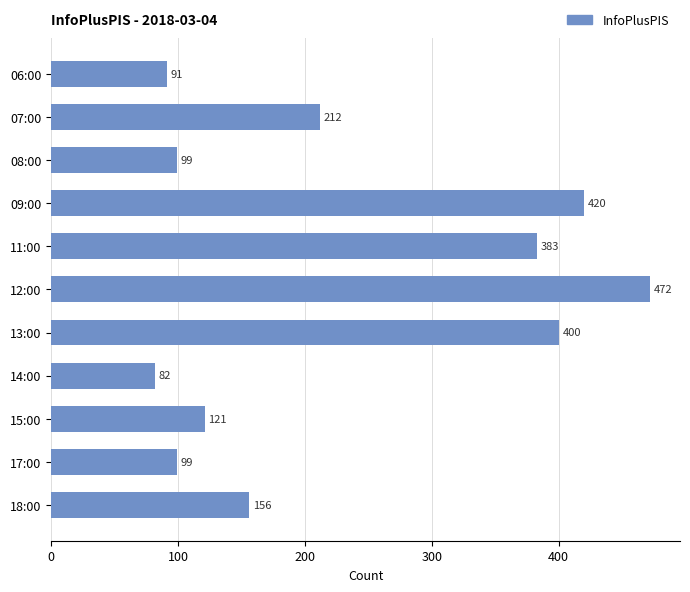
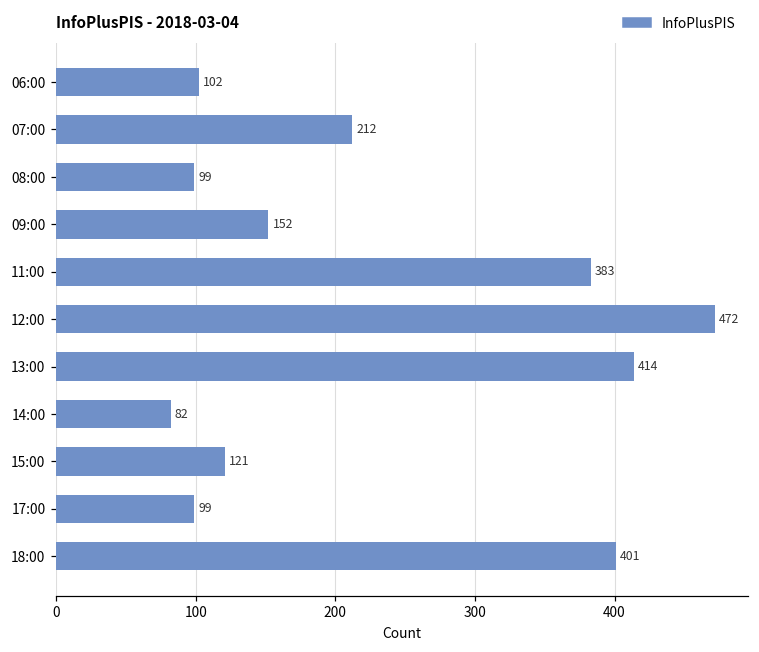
06:00: 91 -> 102
09:00: 420 -> 152
13:00: 400 -> 414
18:00: 156 -> 401
